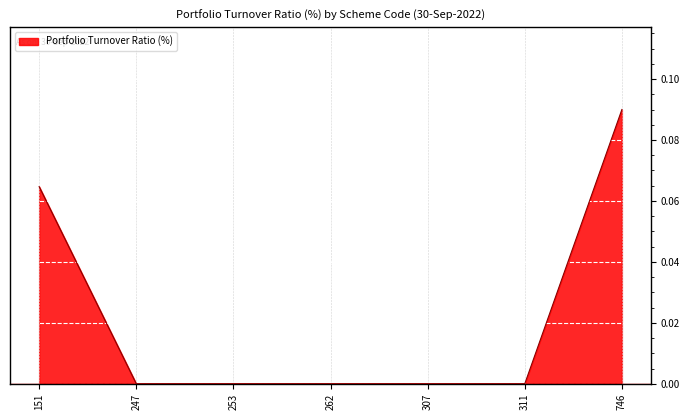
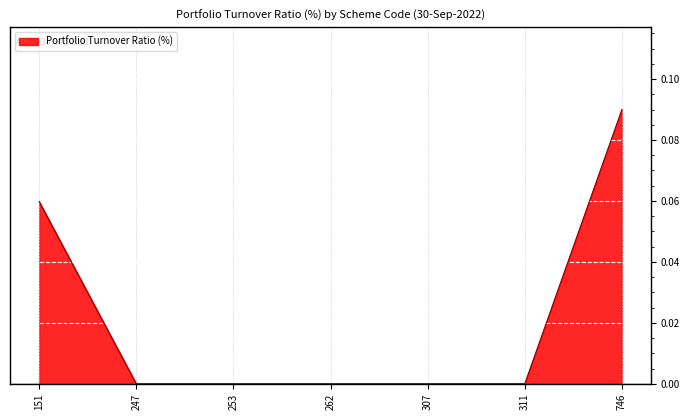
151: 0.065 -> 0.060
